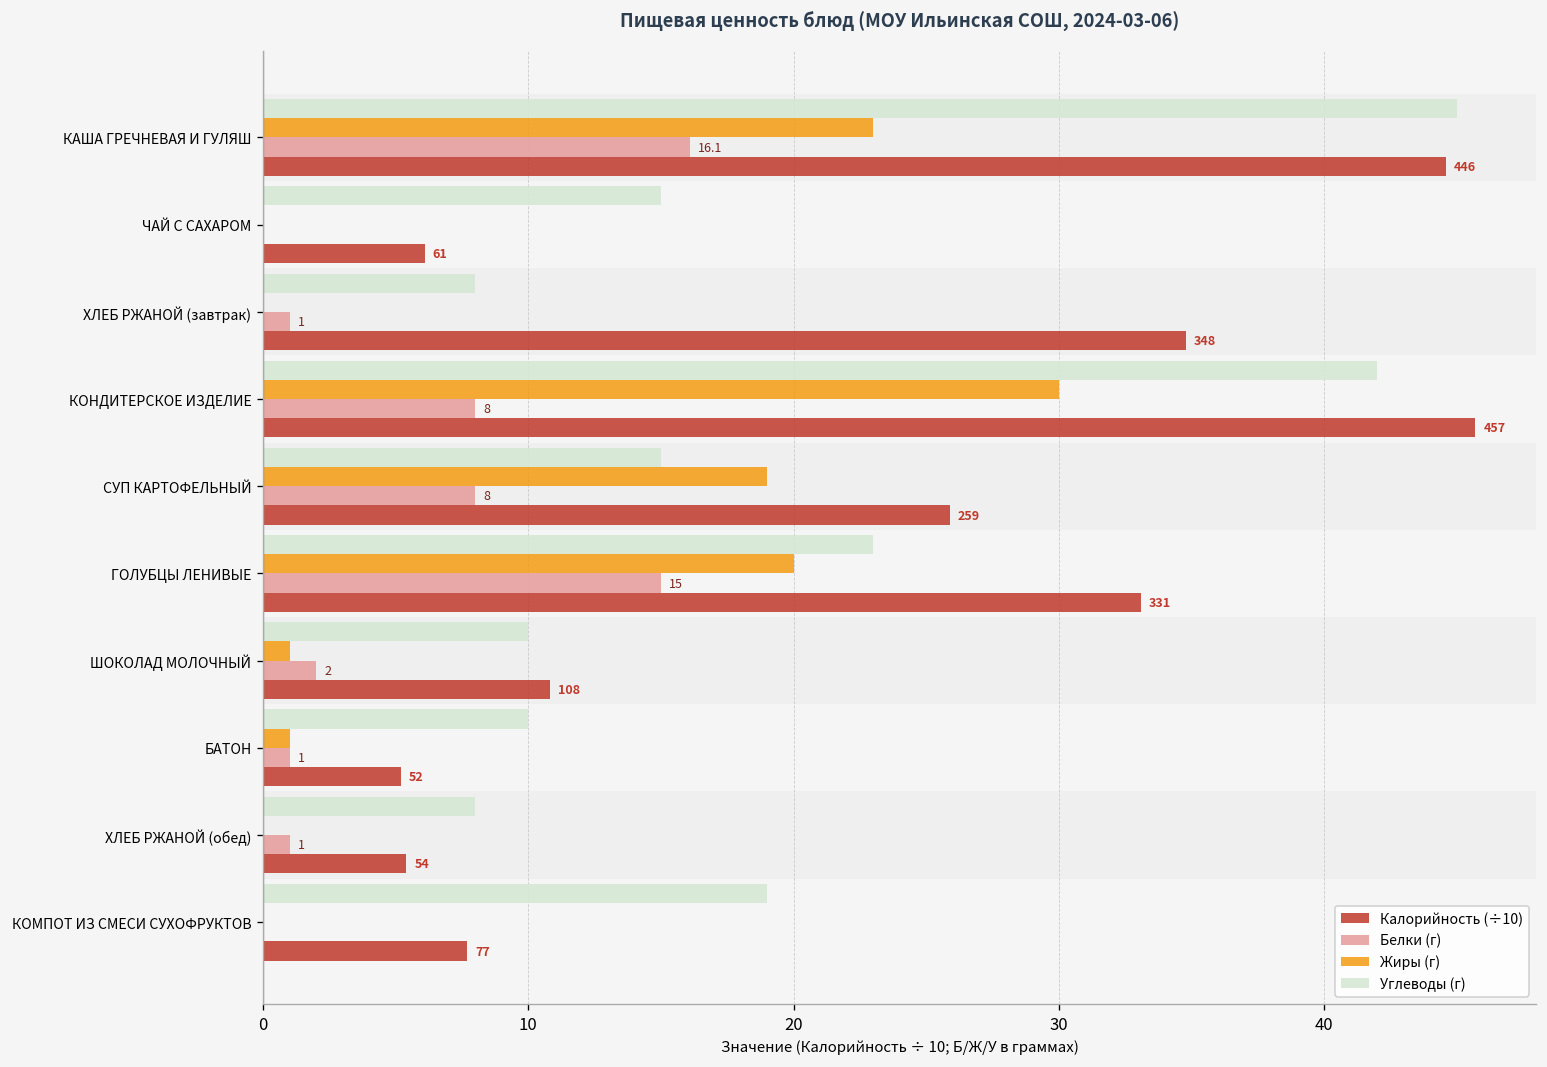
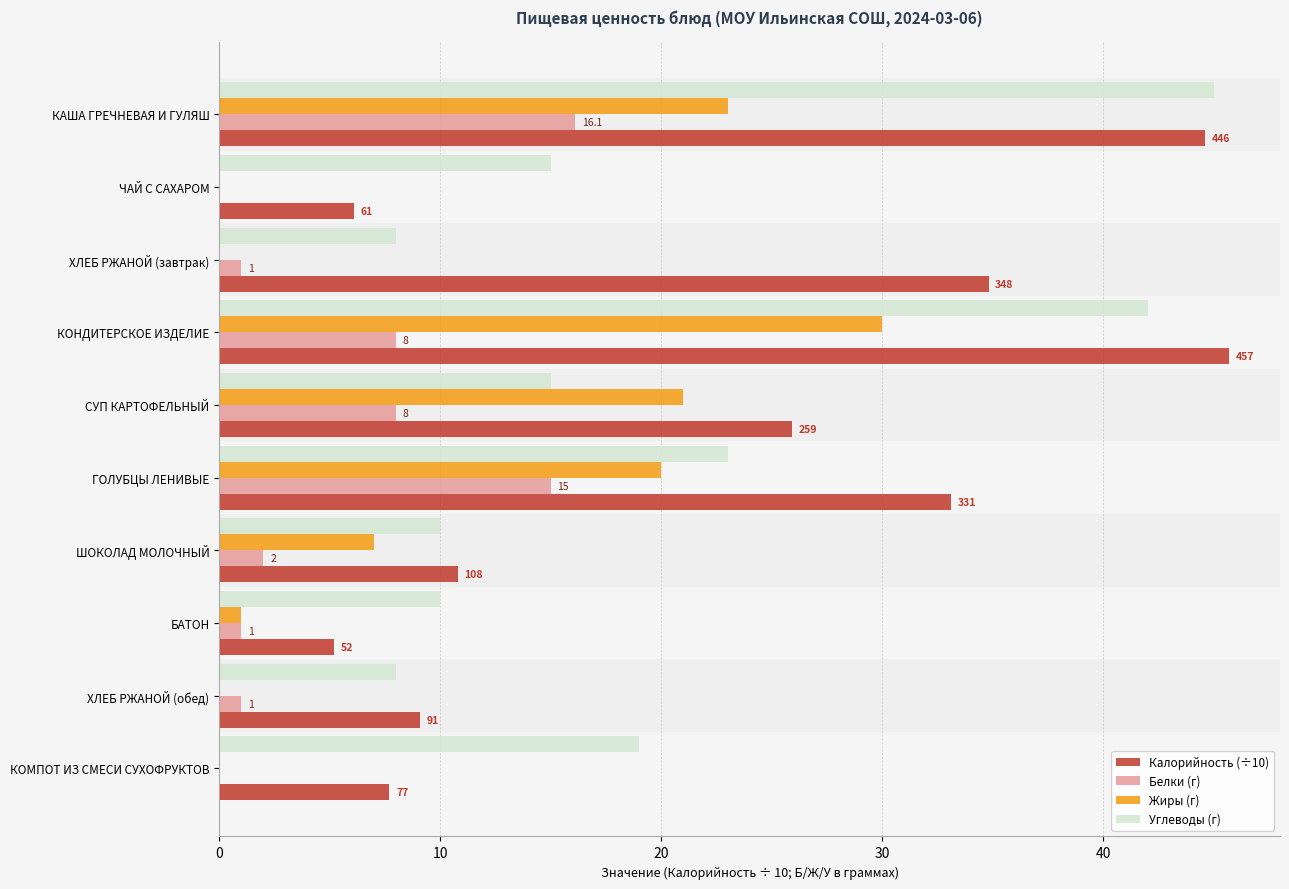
Жиры (г), СУП КАРТОФЕЛЬНЫЙ: 19 -> 21
Жиры (г), ШОКОЛАД МОЛОЧНЫЙ: 1 -> 7
Калорийность (÷10), ХЛЕБ РЖАНОЙ (обед): 54 -> 91
